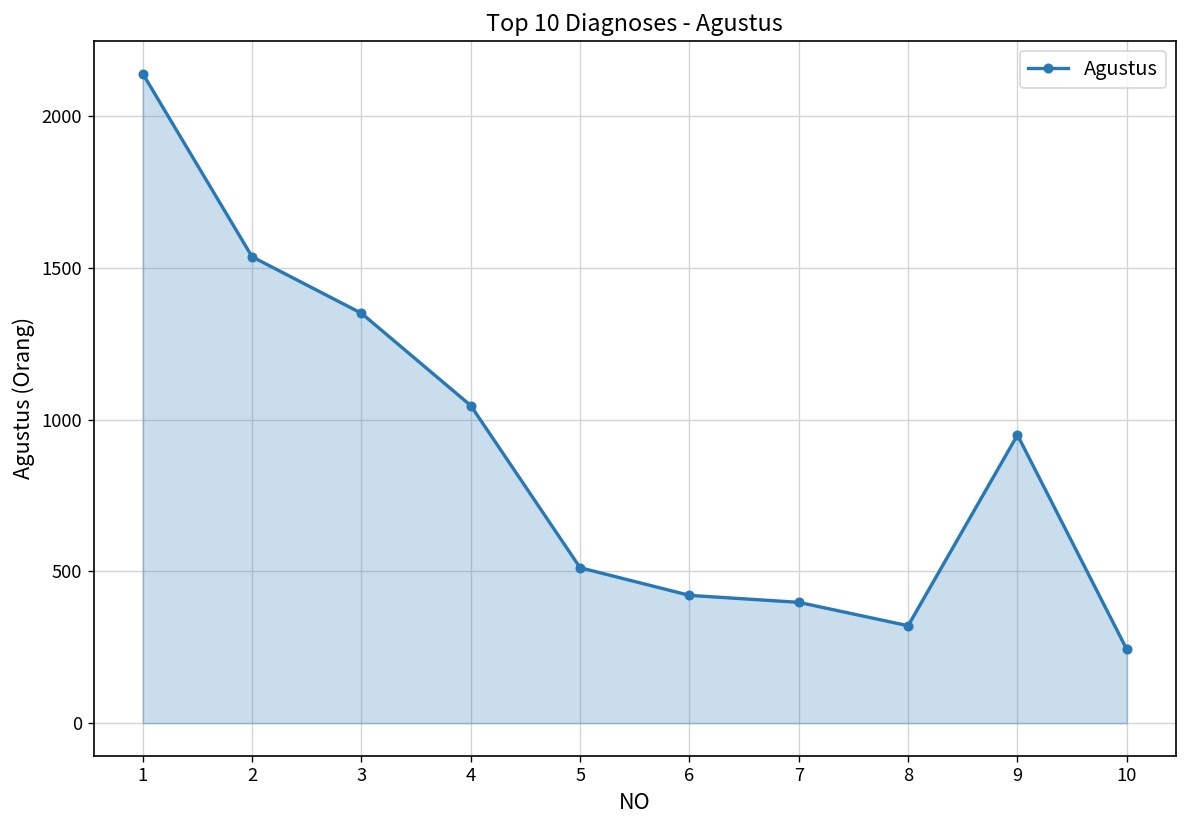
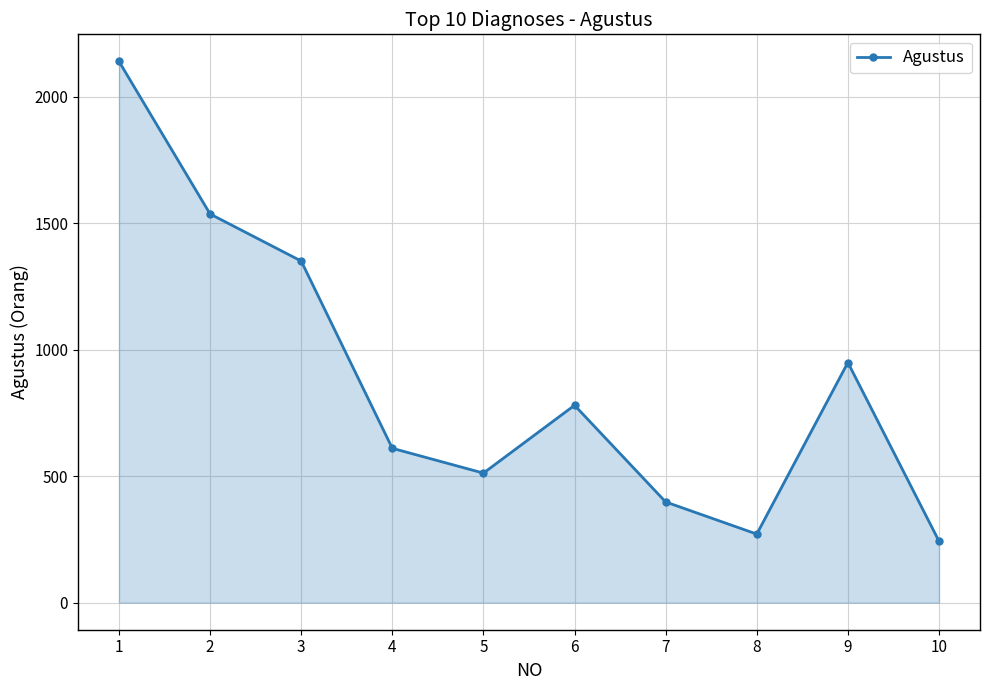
4: 1050 -> 610
6: 420 -> 780
8: 320 -> 270
